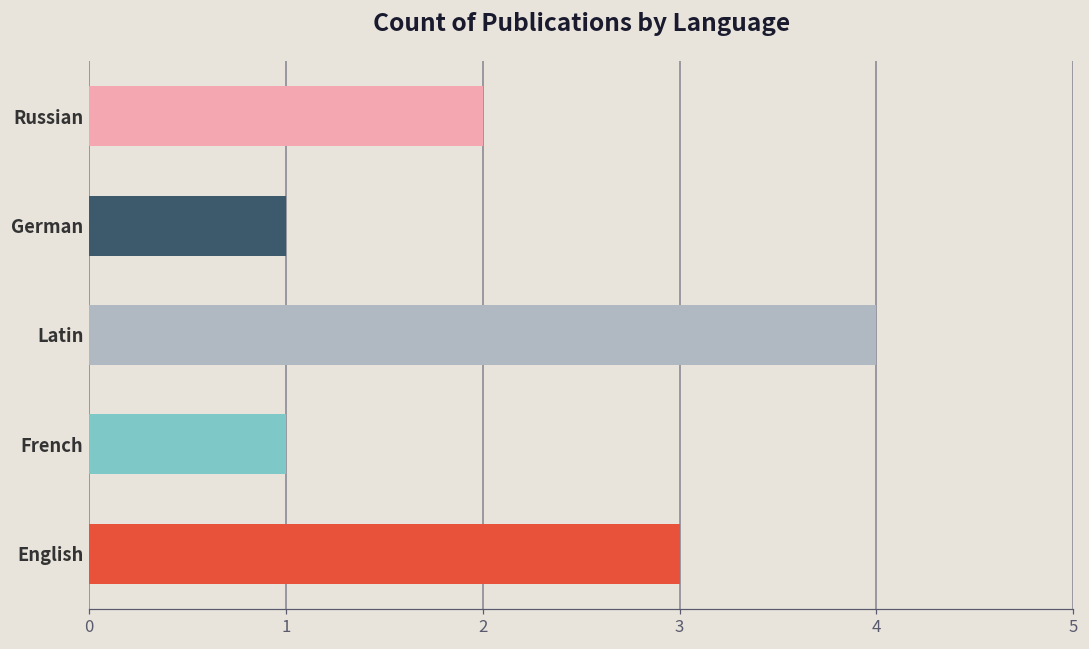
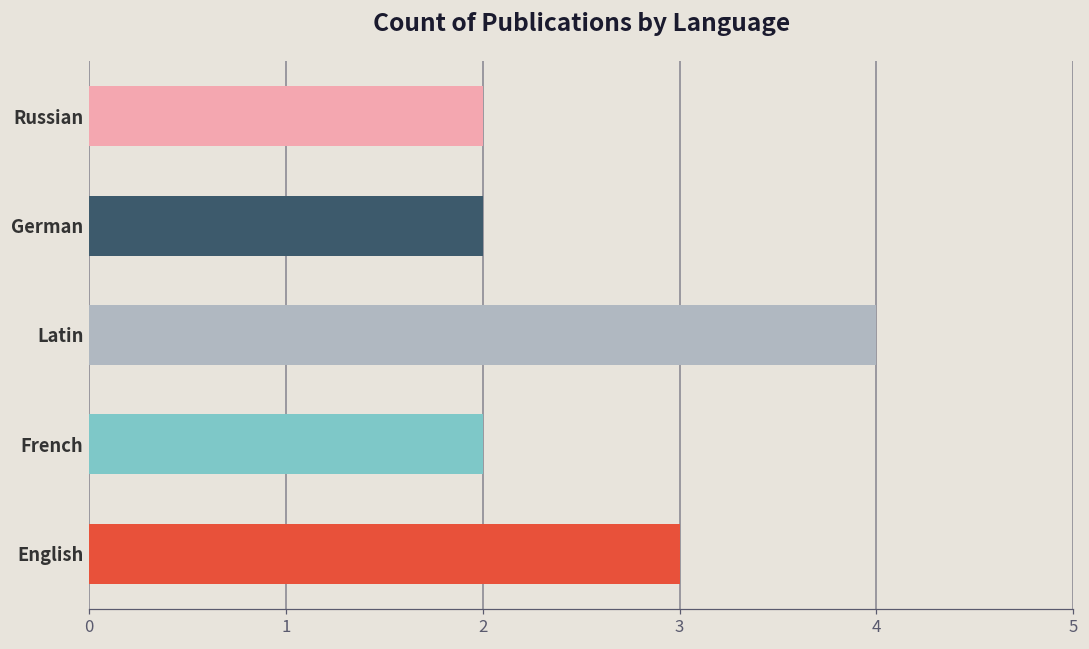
German: 1 -> 2
French: 1 -> 2
